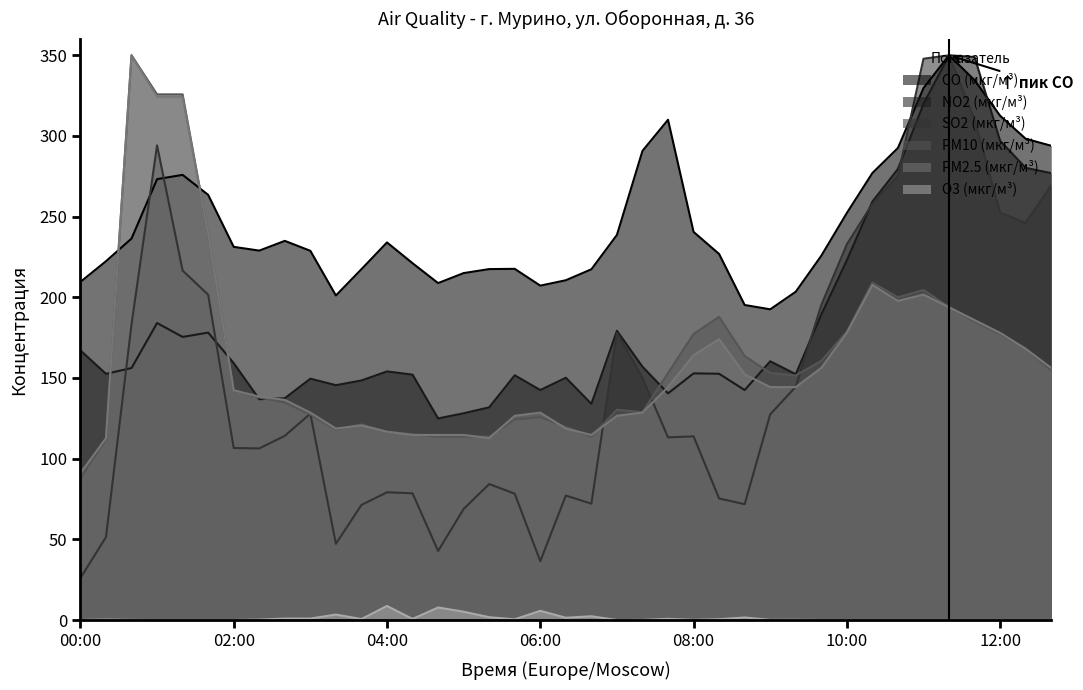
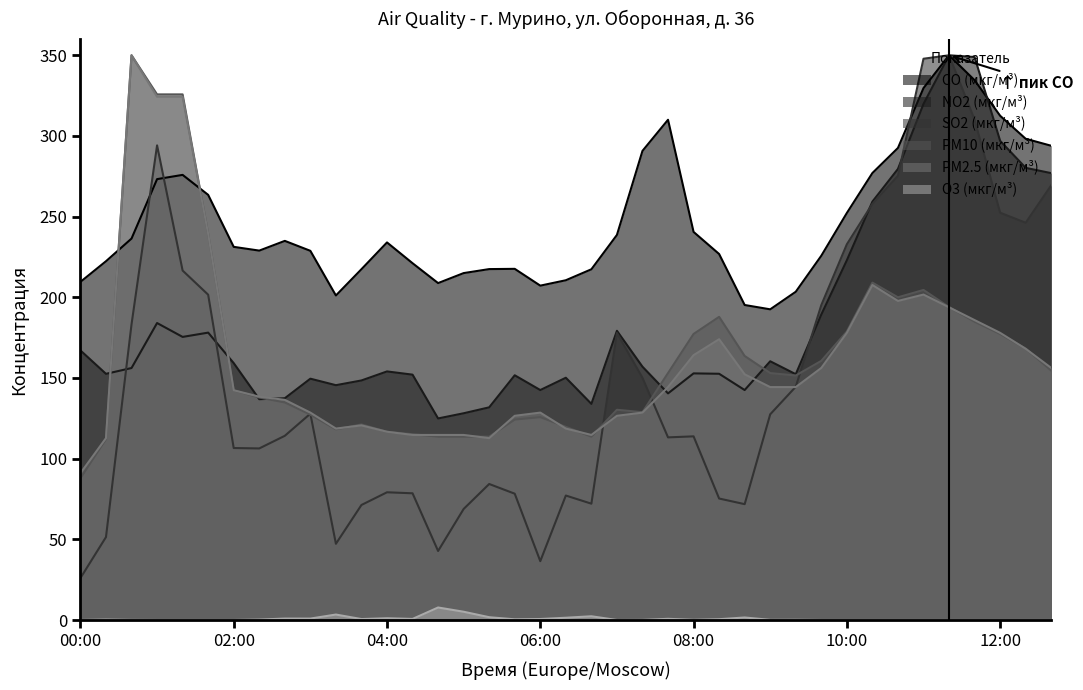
O3 (мкг/м³), 04:00: 9 -> 1
O3 (мкг/м³), 06:00: 6 -> 1
